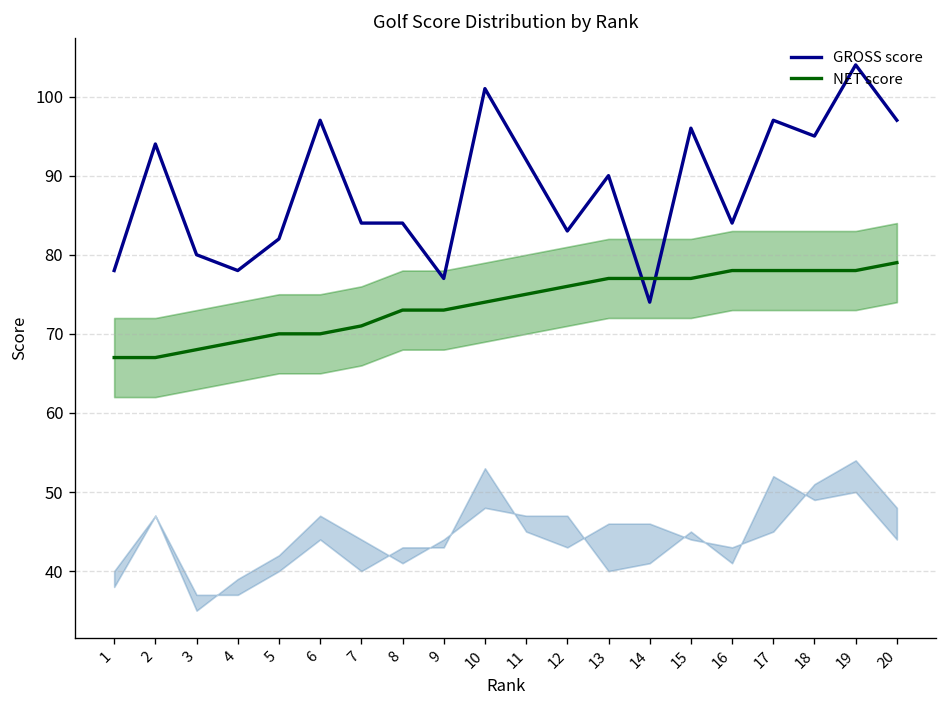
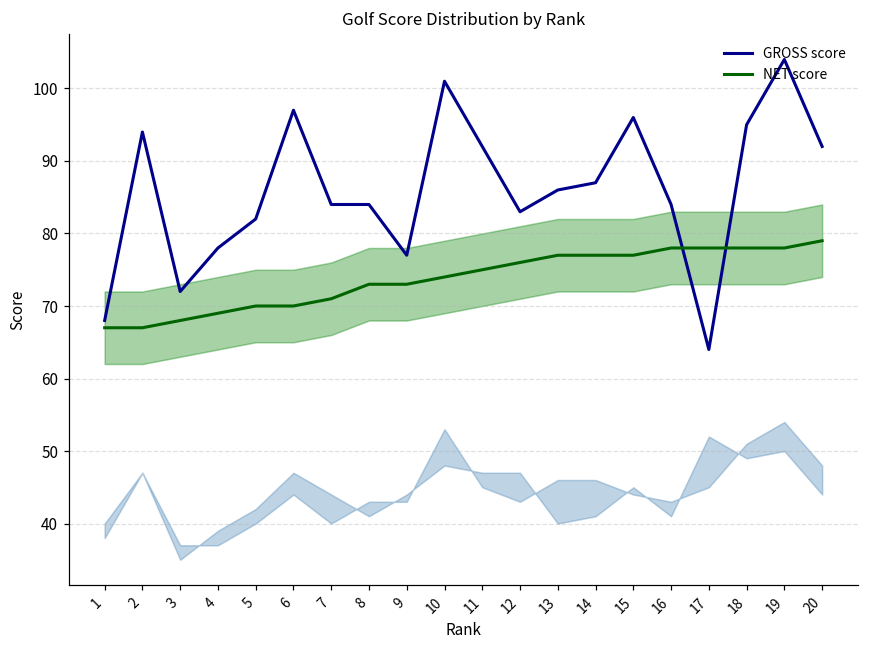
GROSS score, 1: 78 -> 68
GROSS score, 3: 80 -> 72
GROSS score, 13: 90 -> 86
GROSS score, 14: 74 -> 87
GROSS score, 17: 97 -> 64
GROSS score, 20: 97 -> 92
